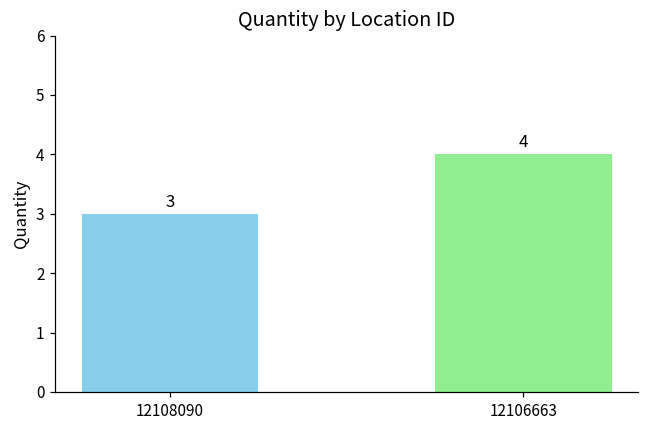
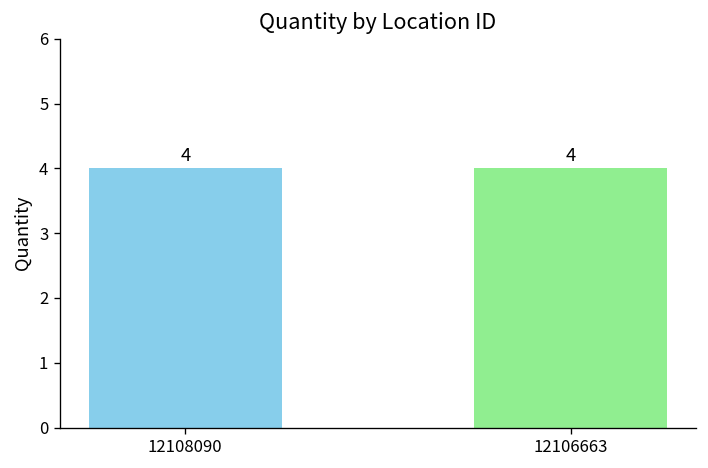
12108090: 3 -> 4
